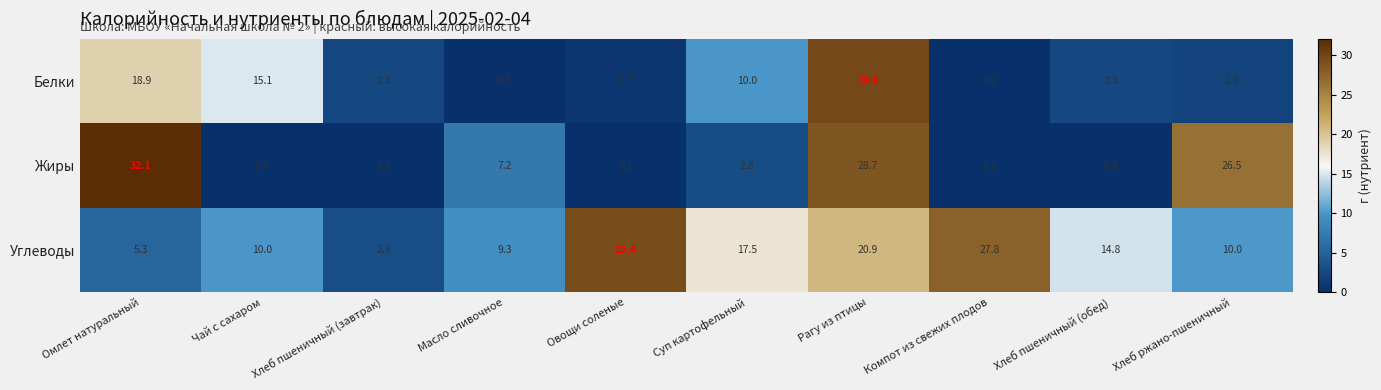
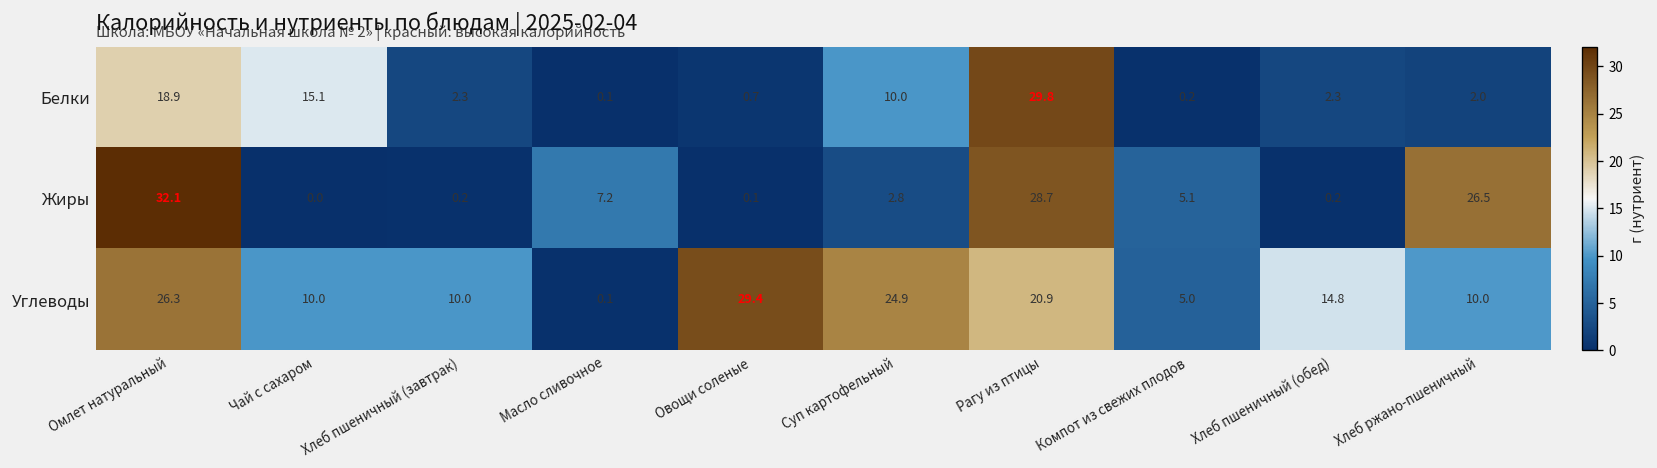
Жиры, Компот из свежих плодов: 0.2 -> 5.1
Углеводы, Омлет натуральный: 5.3 -> 26.3
Углеводы, Хлеб пшеничный (завтрак): 2.9 -> 10.0
Углеводы, Масло сливочное: 9.3 -> 0.1
Углеводы, Суп картофельный: 17.5 -> 24.9
Углеводы, Компот из свежих плодов: 27.8 -> 5.0
